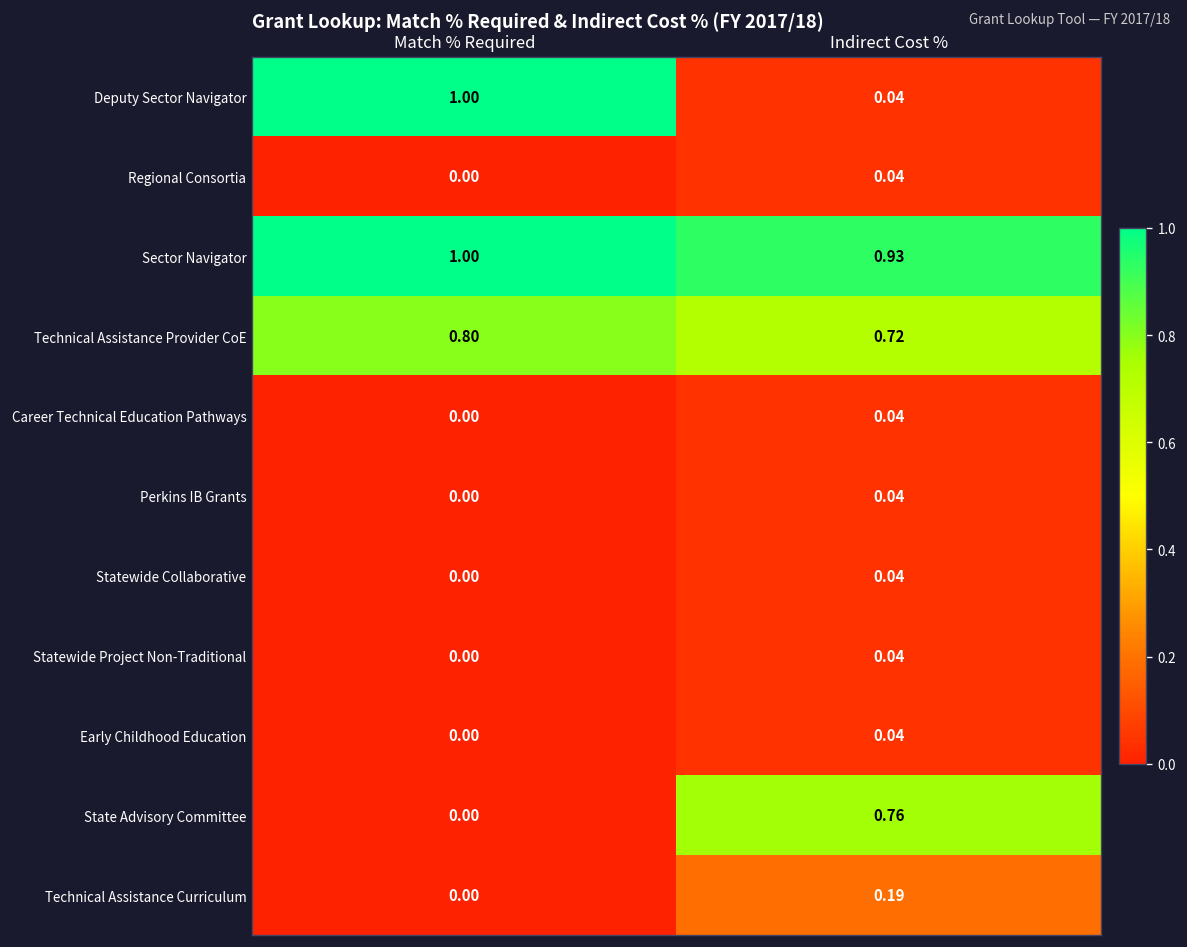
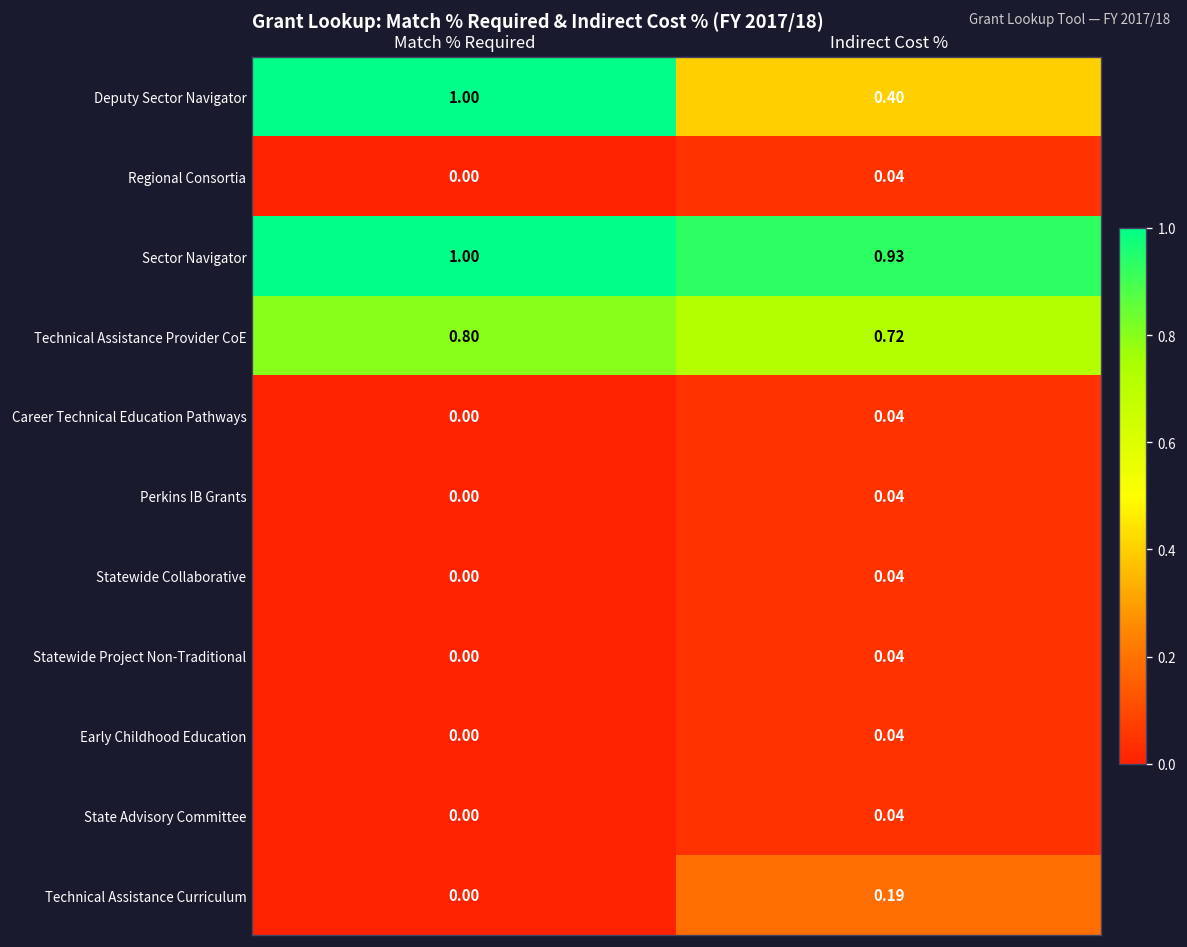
Deputy Sector Navigator, Indirect Cost %: 0.04 -> 0.40
State Advisory Committee, Indirect Cost %: 0.76 -> 0.04
